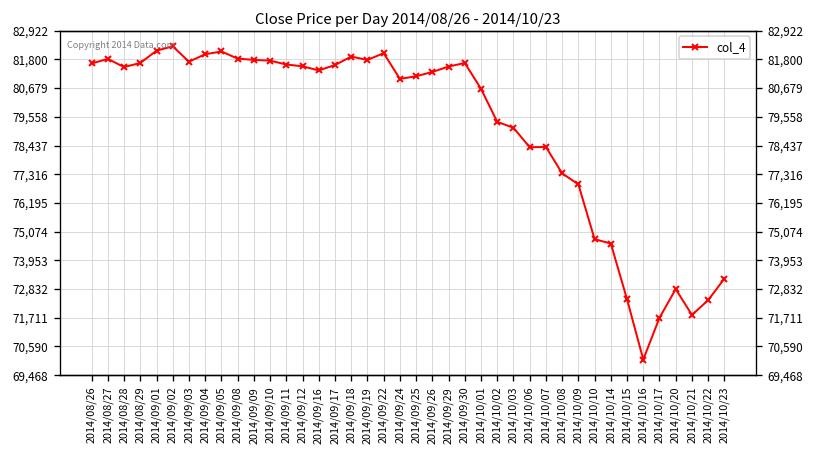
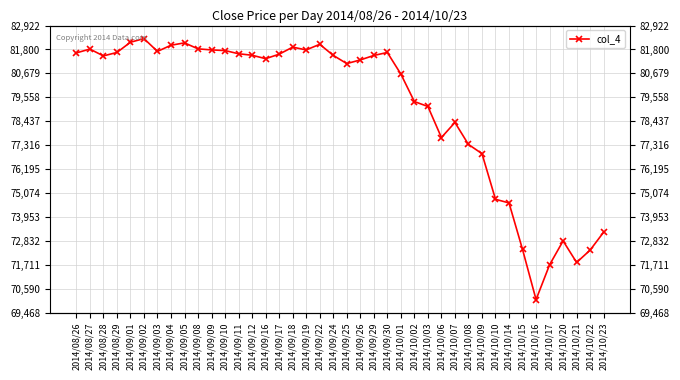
2014/09/24: 81,000 -> 81,500
2014/10/06: 78,400 -> 77,700
